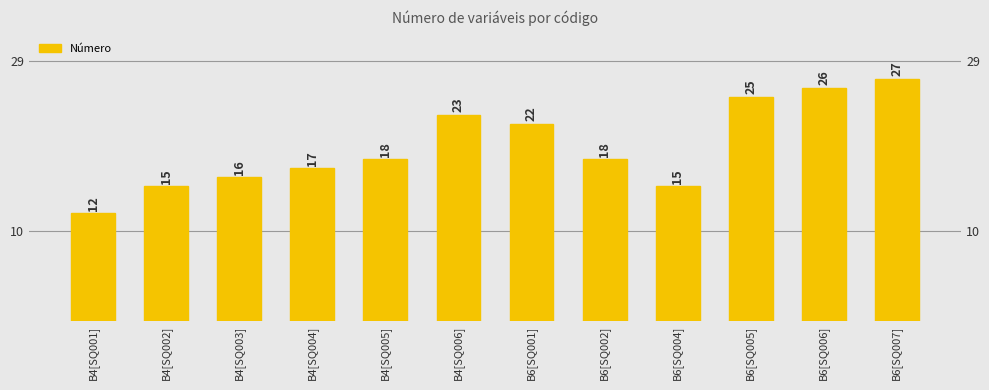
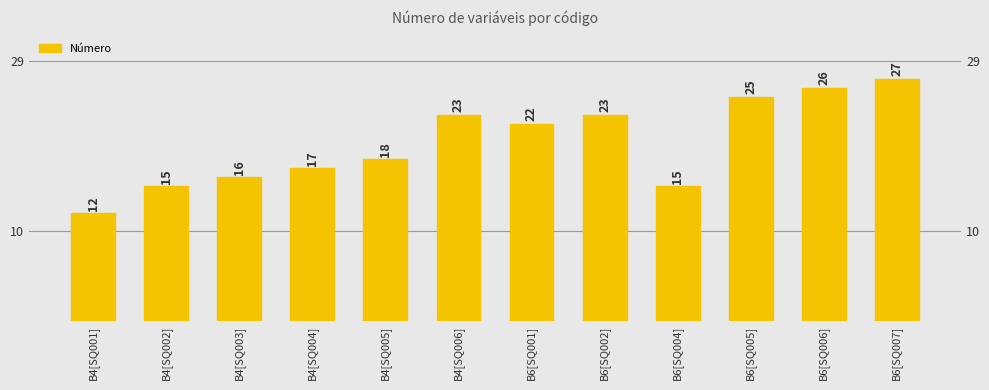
B6[SQ002]: 18 -> 23
